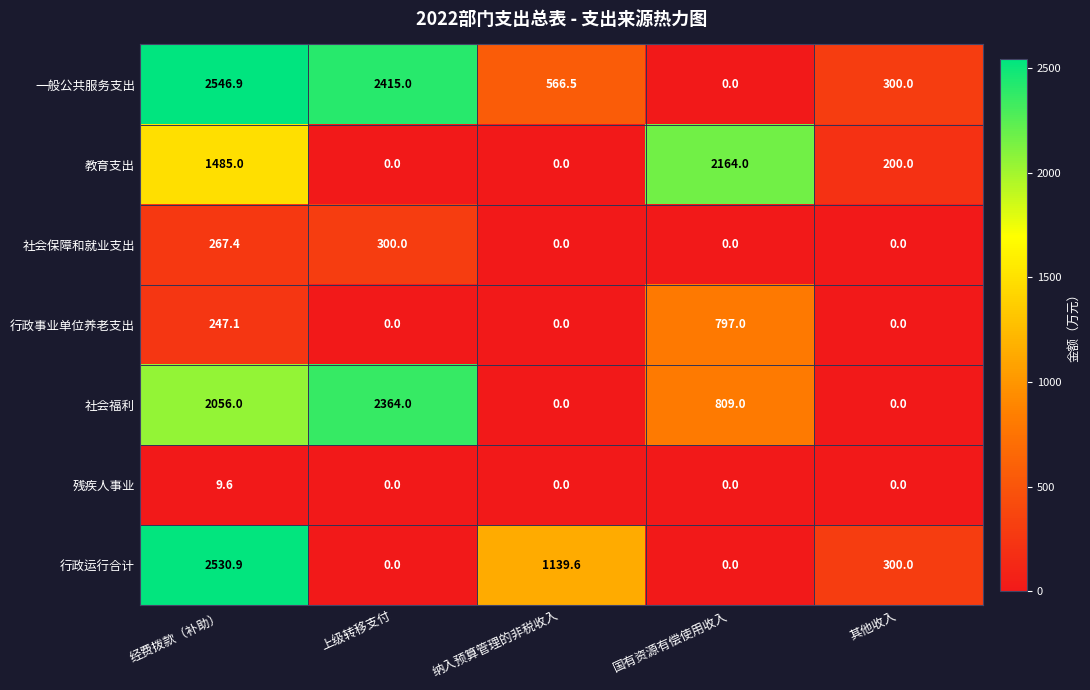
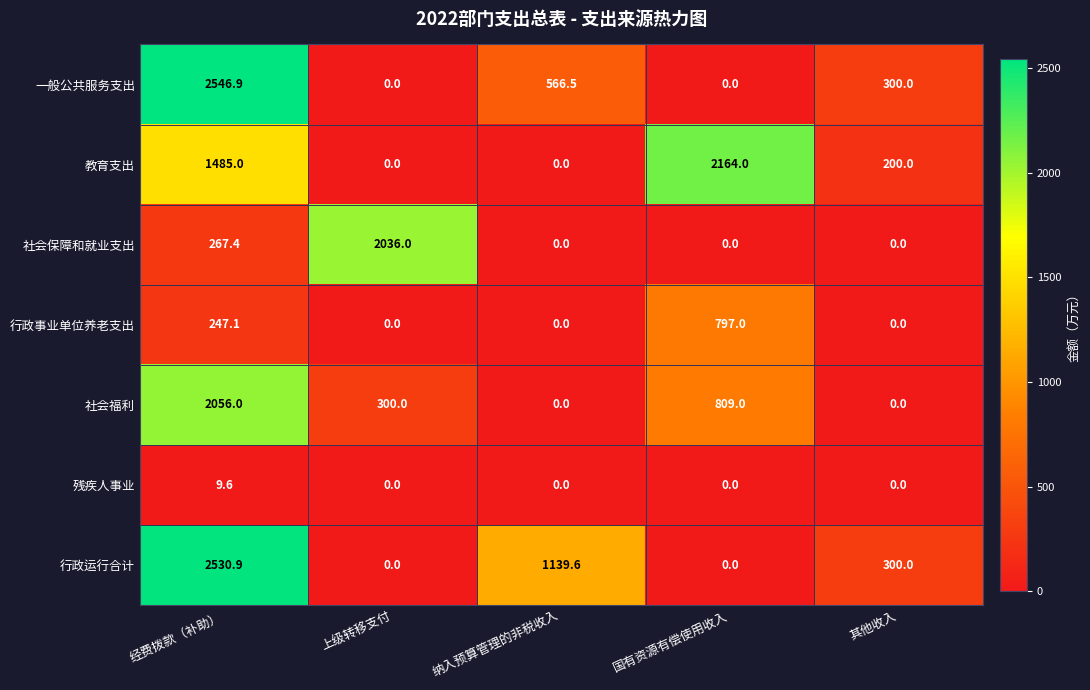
一般公共服务支出, 上级转移支付: 2415.0 -> 0.0
社会保障和就业支出, 上级转移支付: 300.0 -> 2036.0
社会福利, 上级转移支付: 2364.0 -> 300.0
